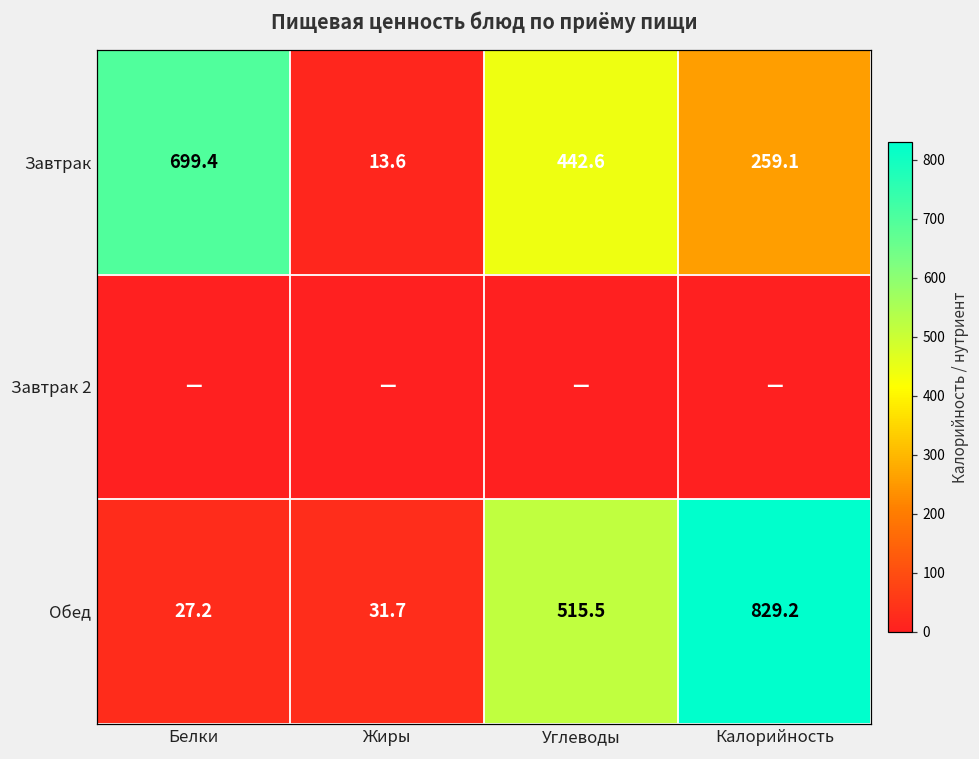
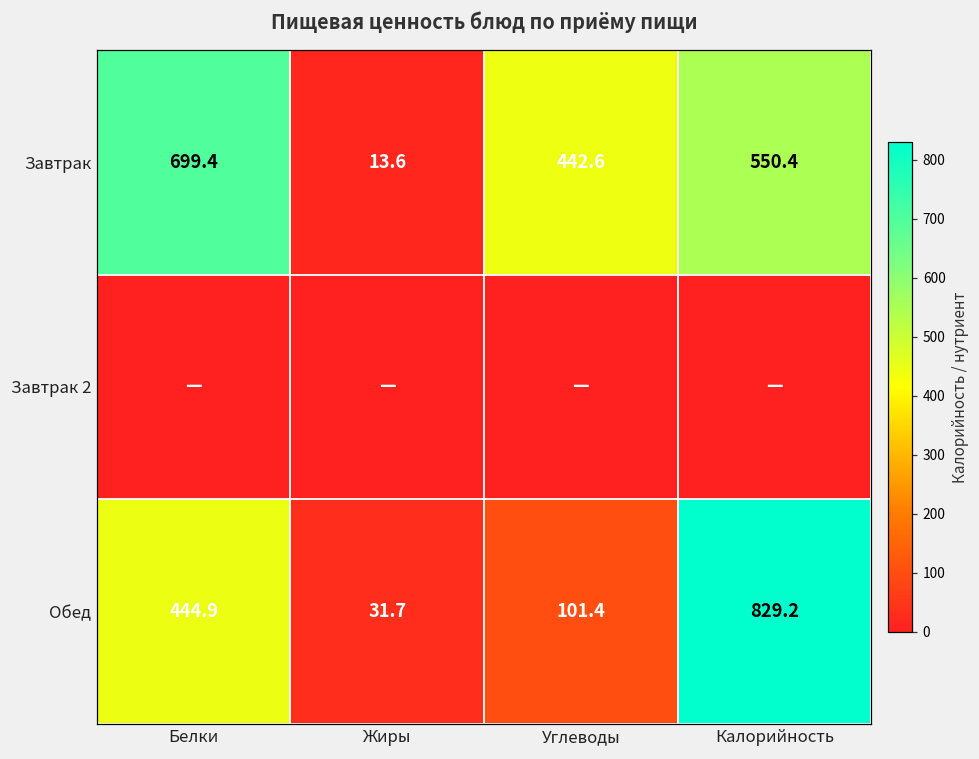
Завтрак, Калорийность: 259.1 -> 550.4
Обед, Белки: 27.2 -> 444.9
Обед, Углеводы: 515.5 -> 101.4
